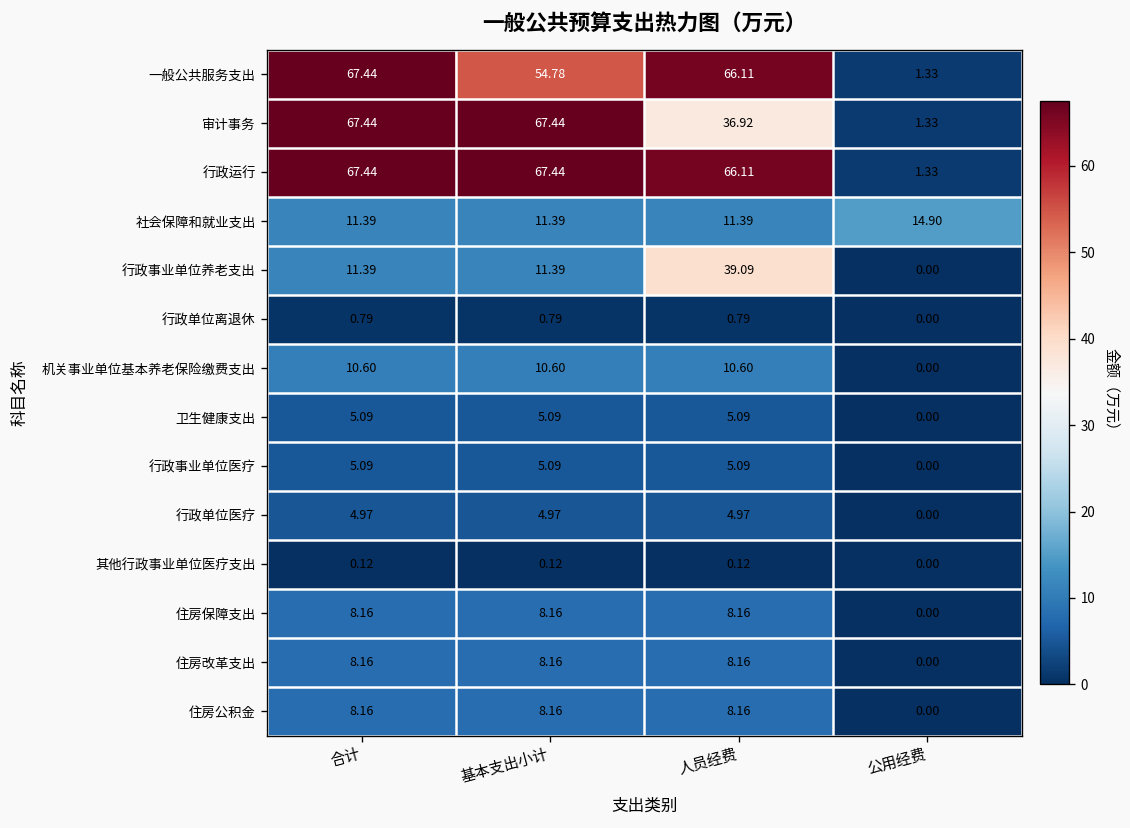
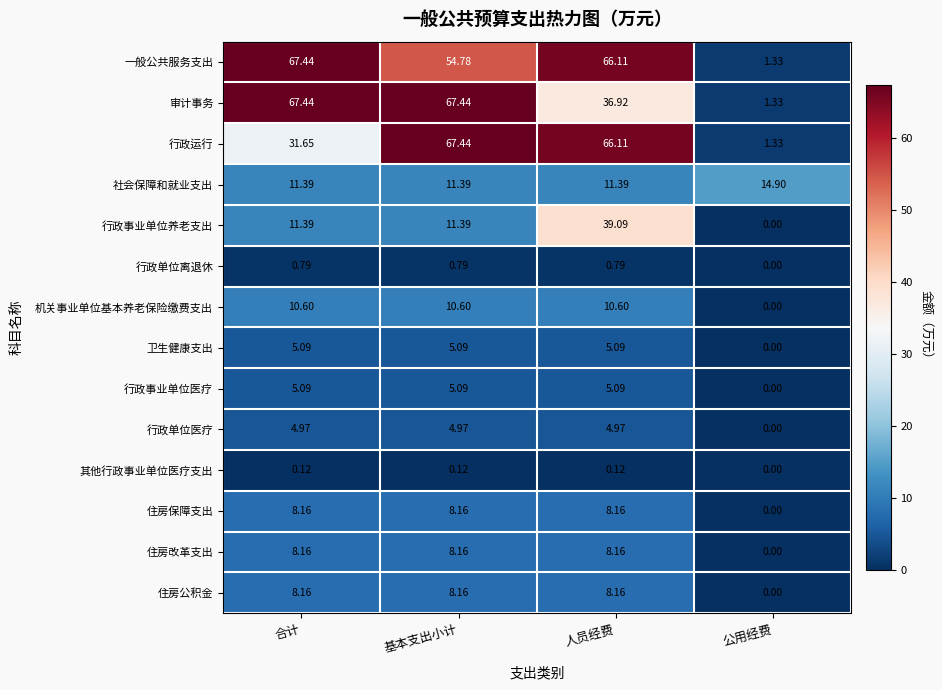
行政运行, 合计: 67.44 -> 31.65
